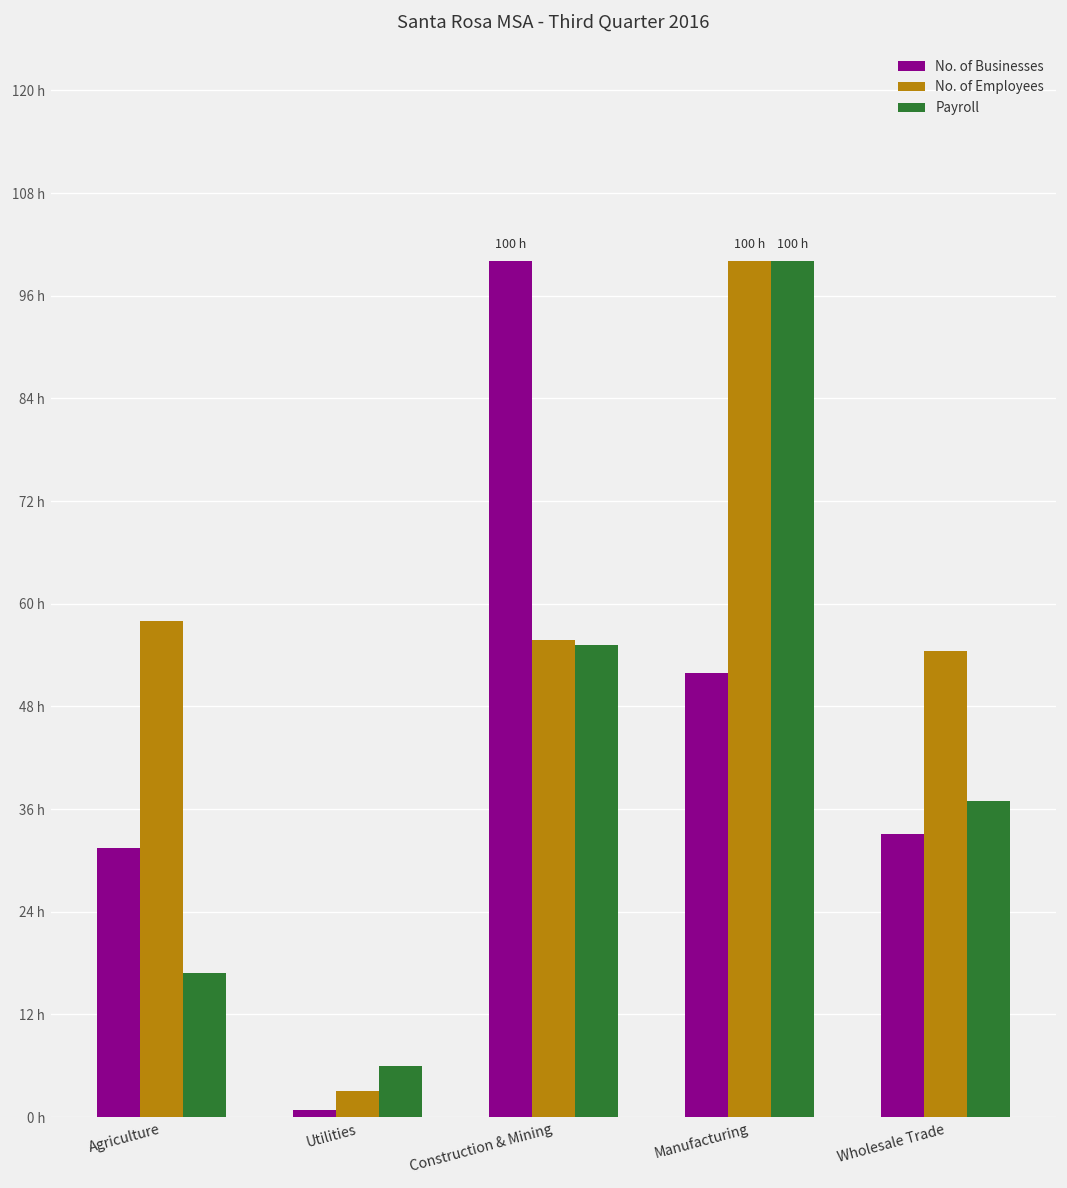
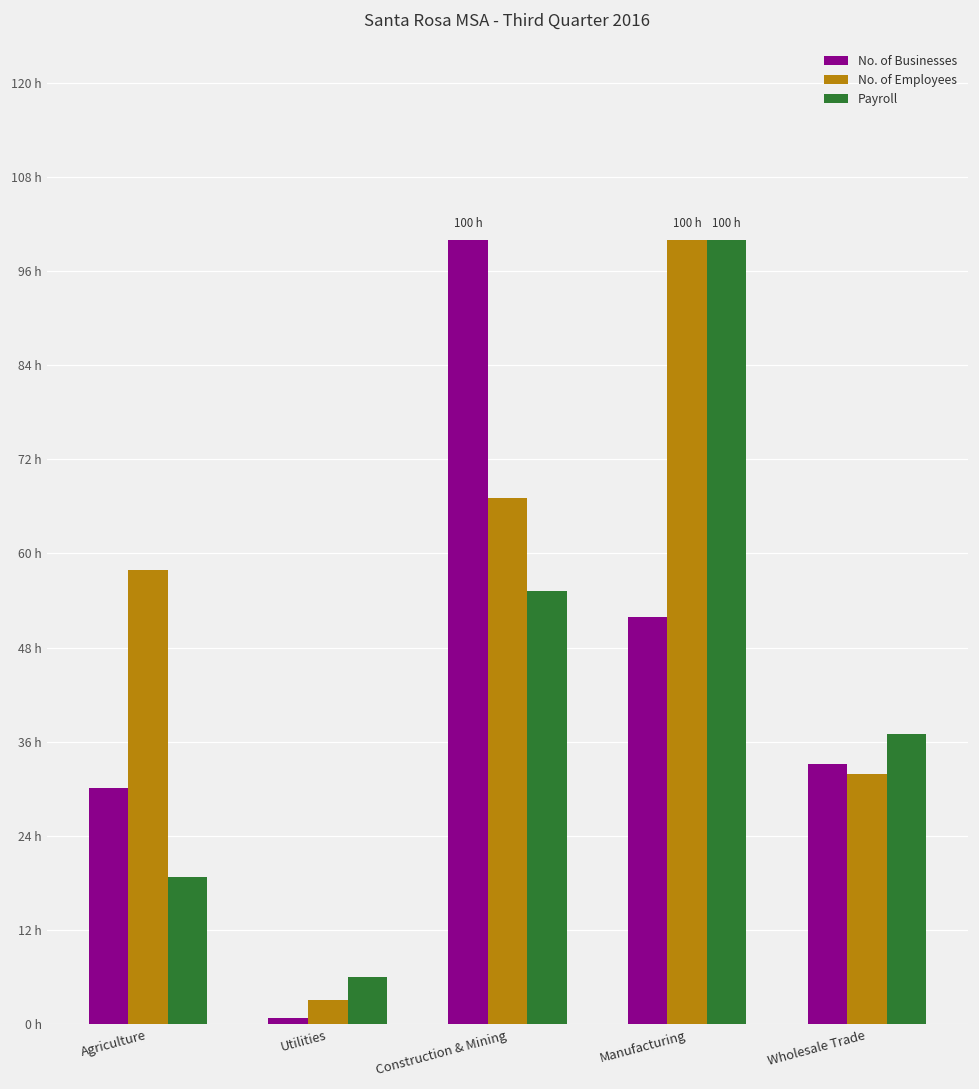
No. of Businesses, Agriculture: 31 h -> 30 h
Payroll, Agriculture: 17 h -> 19 h
No. of Employees, Construction & Mining: 56 h -> 67 h
No. of Employees, Wholesale Trade: 55 h -> 32 h
